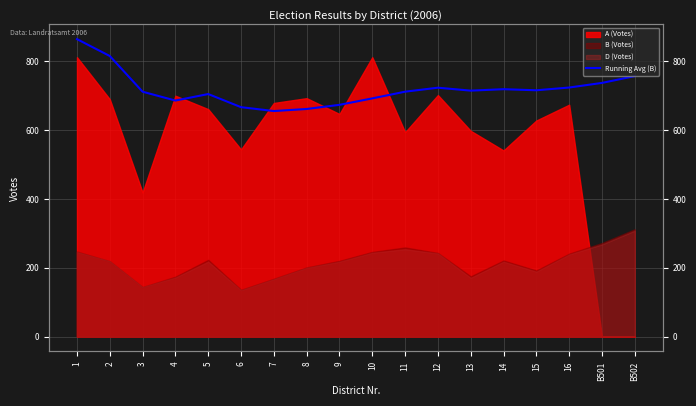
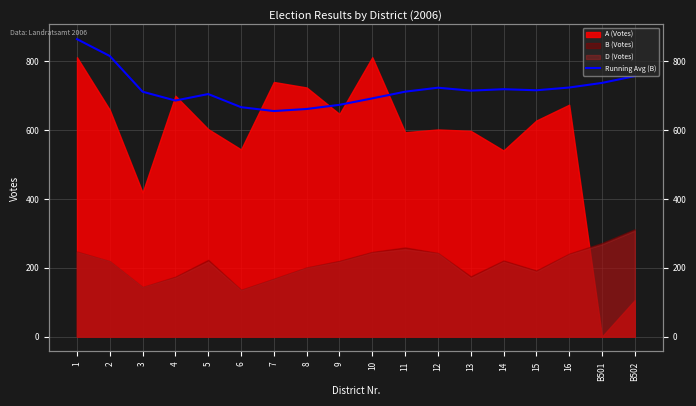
A (Votes), 2: 690 -> 660
A (Votes), 5: 660 -> 600
A (Votes), 7: 680 -> 740
A (Votes), 8: 690 -> 720
A (Votes), 12: 700 -> 600
A (Votes), B502: 0 -> 110
